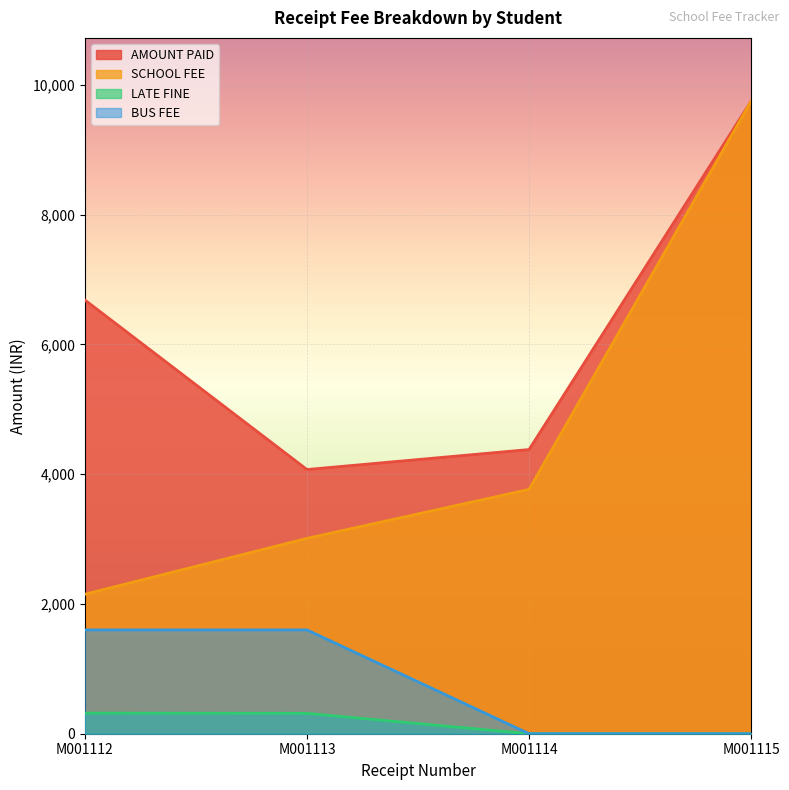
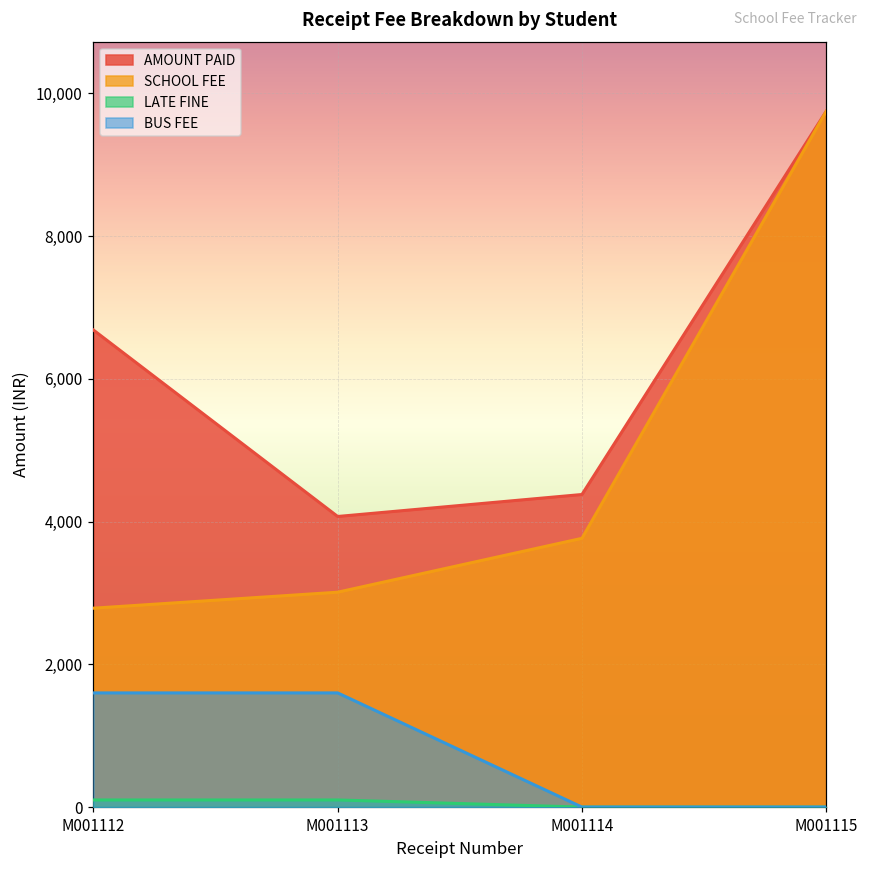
SCHOOL FEE, M001112: 2,200 -> 2,800
LATE FINE, M001112: 300 -> 100
LATE FINE, M001113: 300 -> 100
